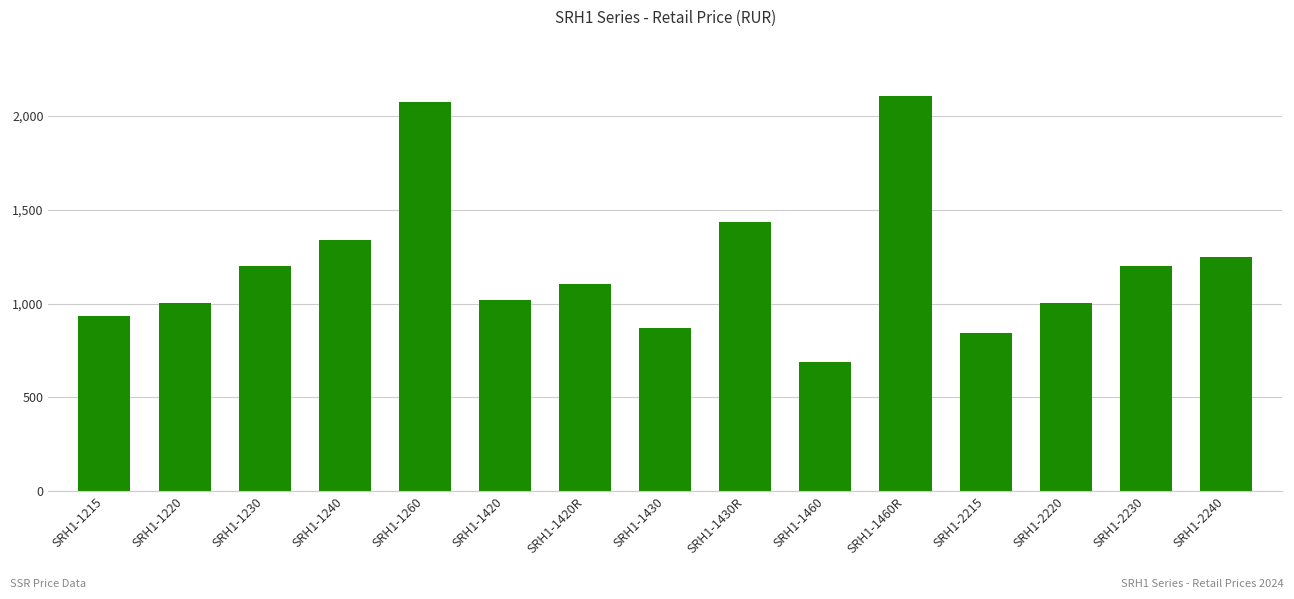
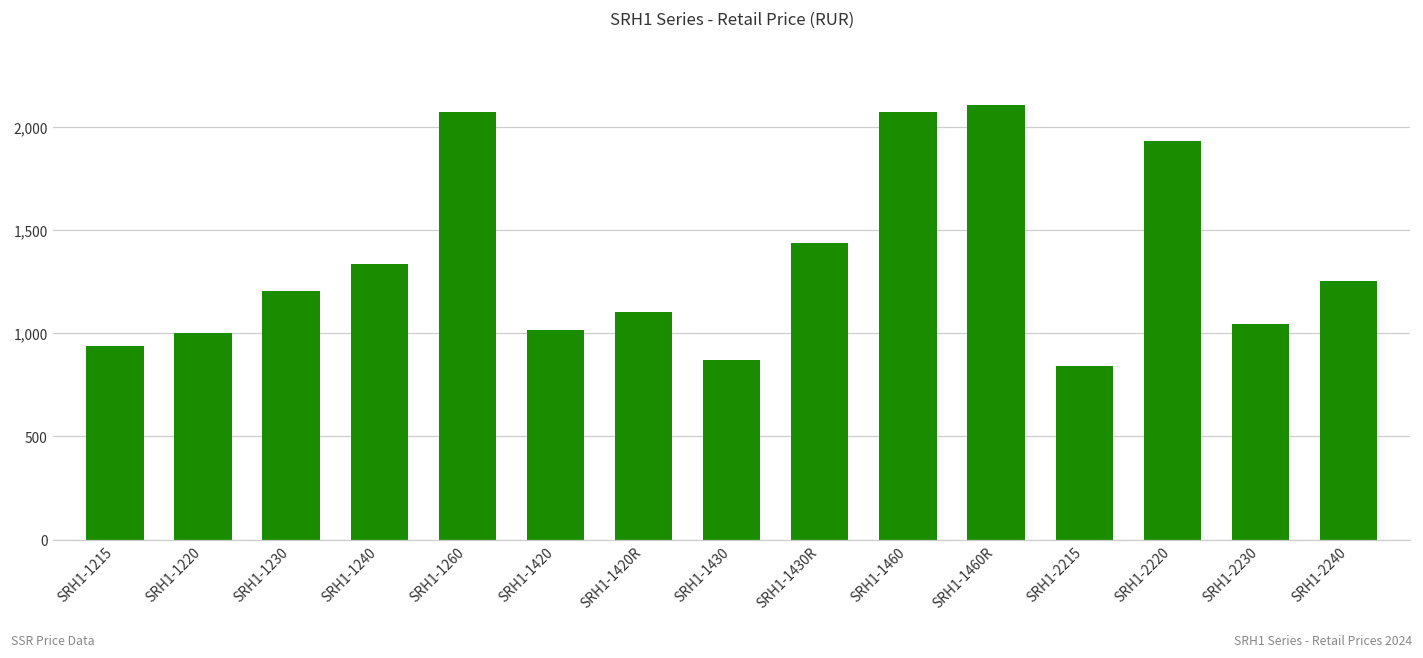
SRH1-1460: 690 -> 2,070
SRH1-2220: 1,000 -> 1,930
SRH1-2230: 1,200 -> 1,050
